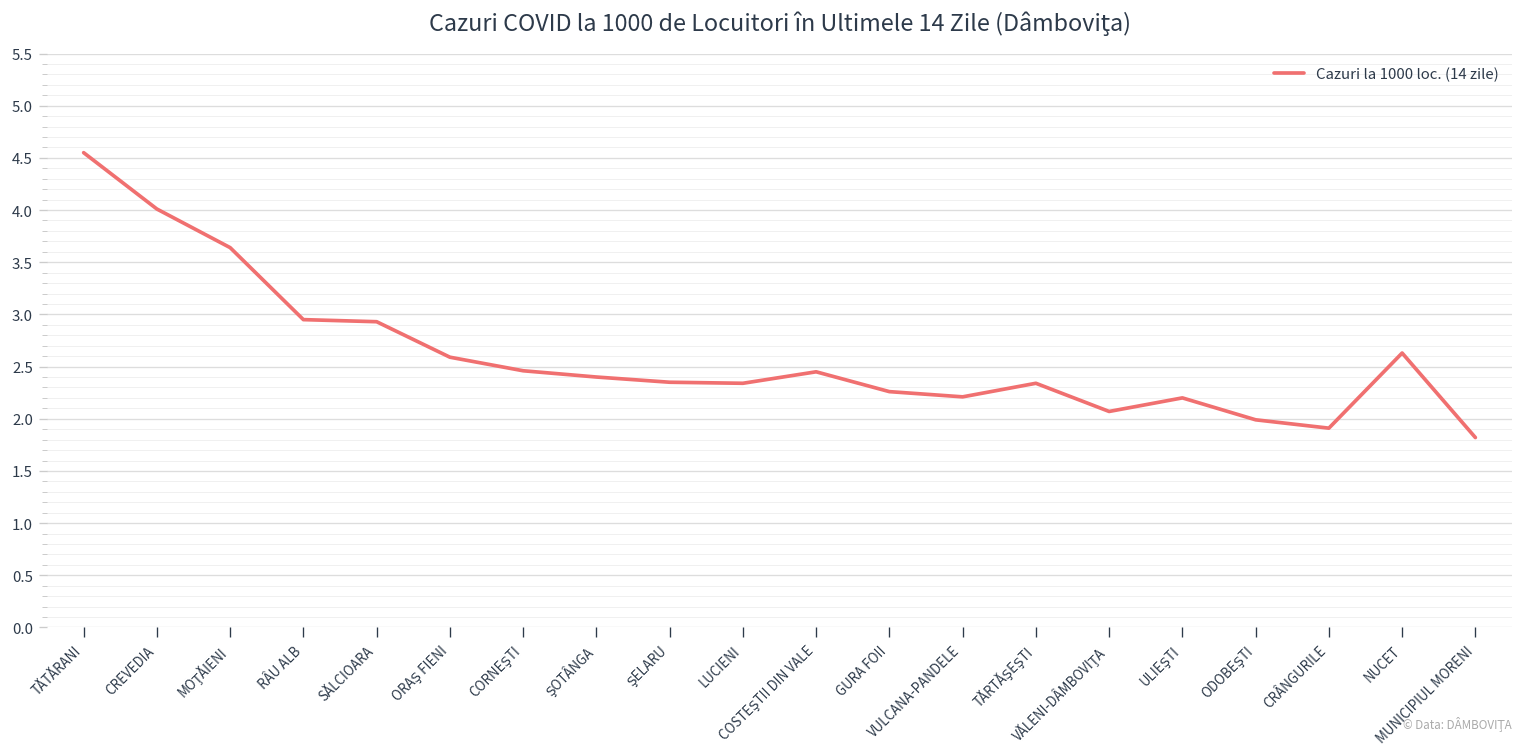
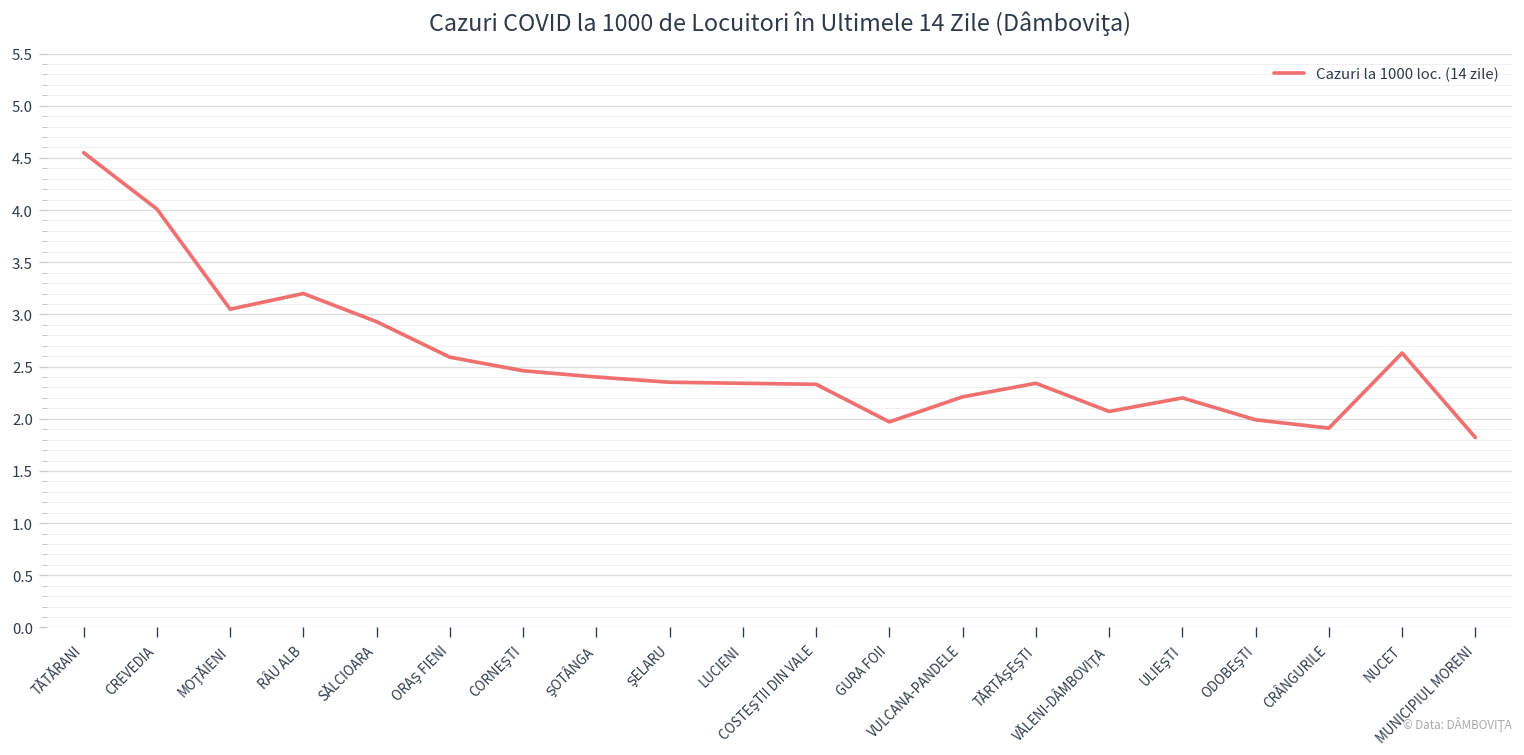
MOŢĂIENI: 3.6 -> 3.1
RÂU ALB: 3.0 -> 3.2
COSTEŞTII DIN VALE: 2.5 -> 2.3
GURA FOII: 2.3 -> 2.0
